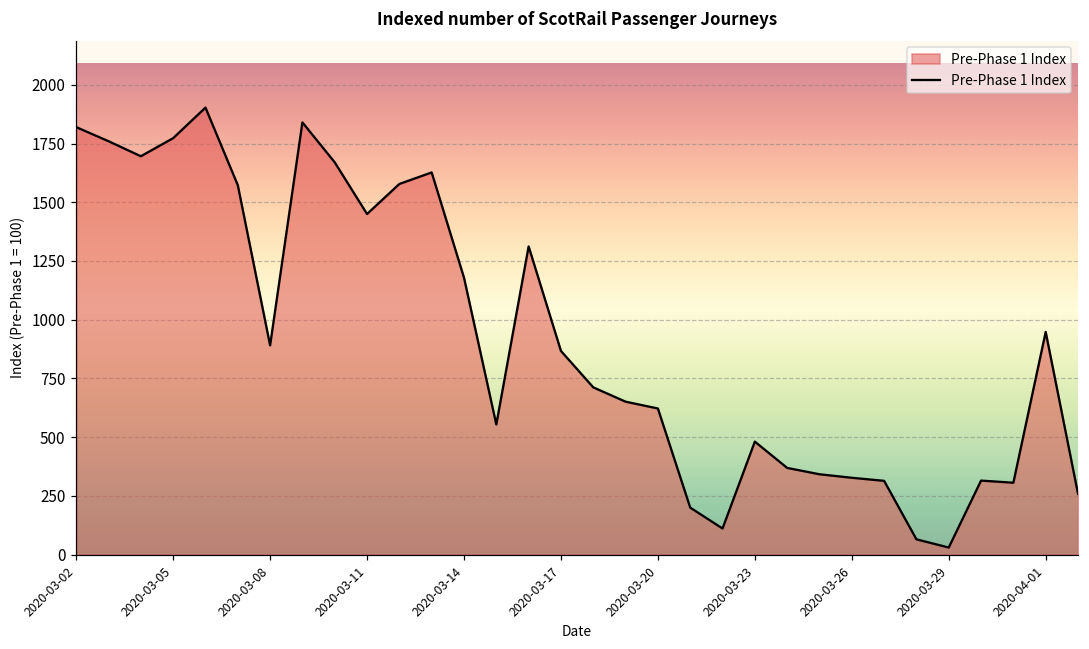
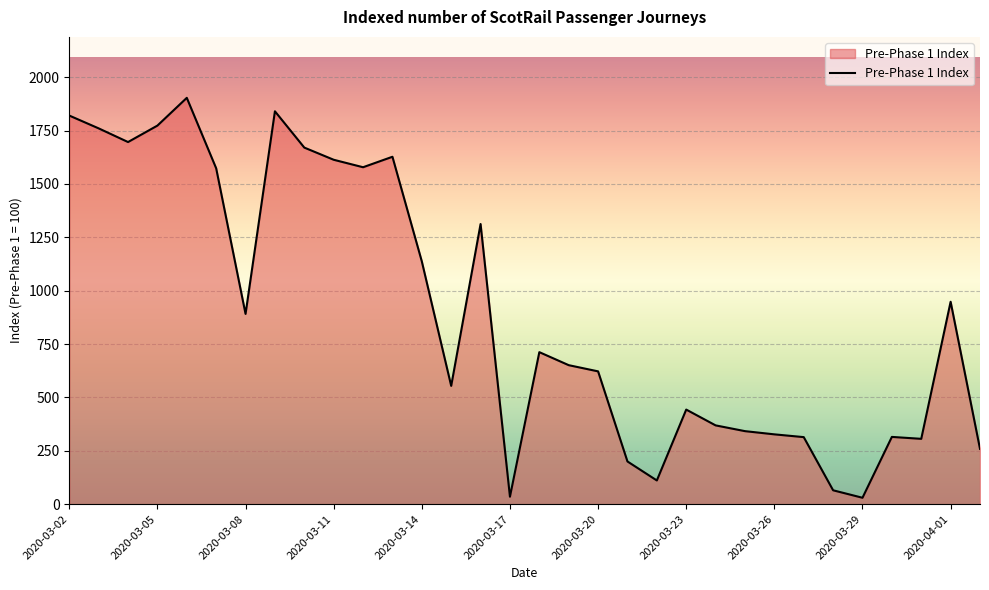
2020-03-11: 1450 -> 1610
2020-03-14: 1180 -> 1140
2020-03-17: 870 -> 40
2020-03-23: 480 -> 440
